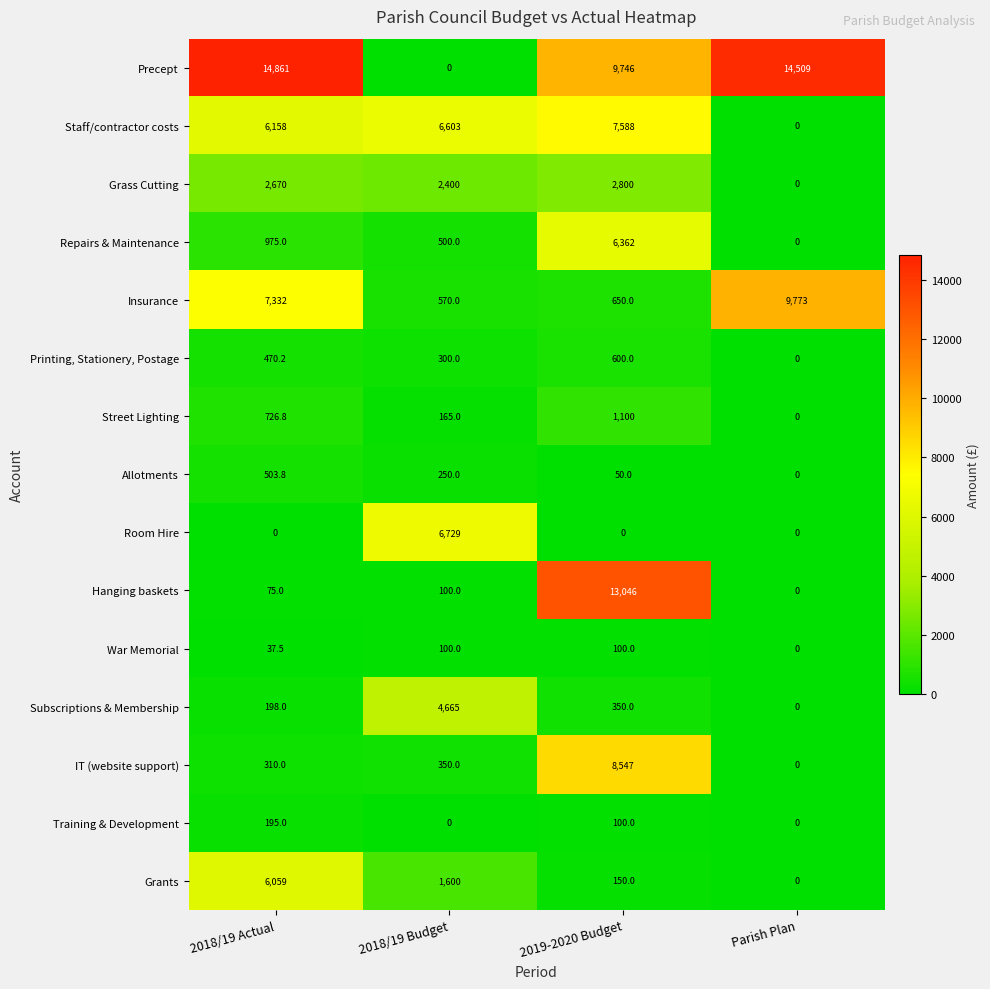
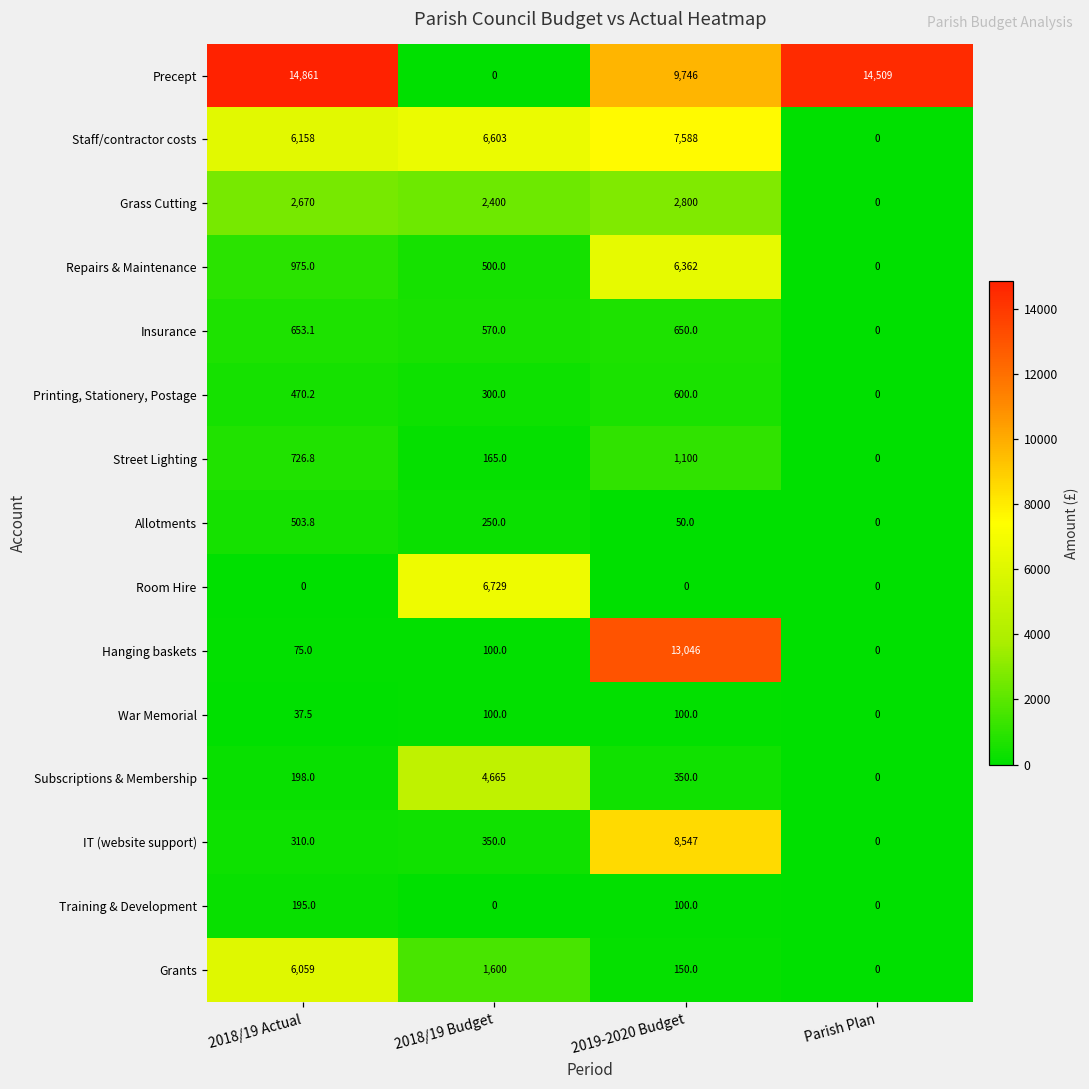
Insurance, 2018/19 Actual: 7,332 -> 653.1
Insurance, Parish Plan: 9,773 -> 0
